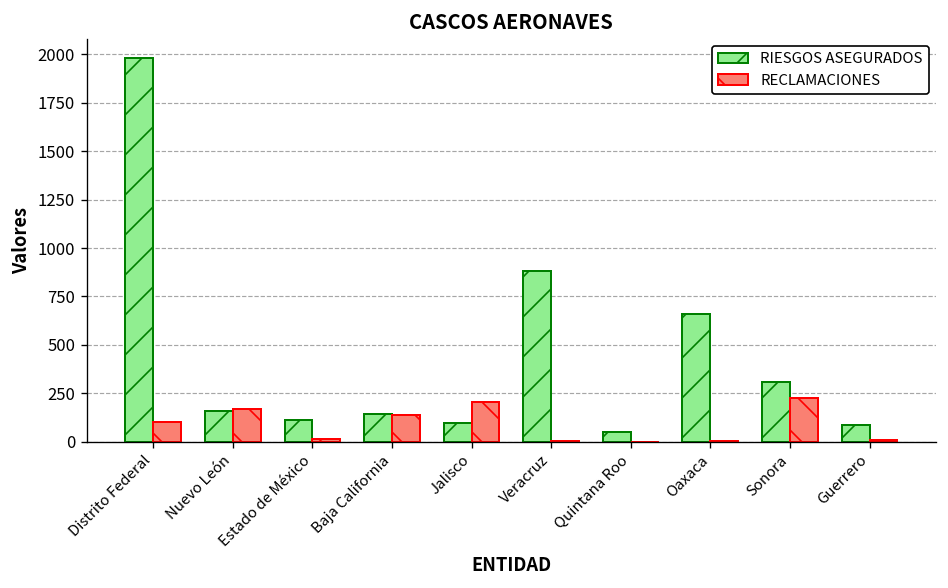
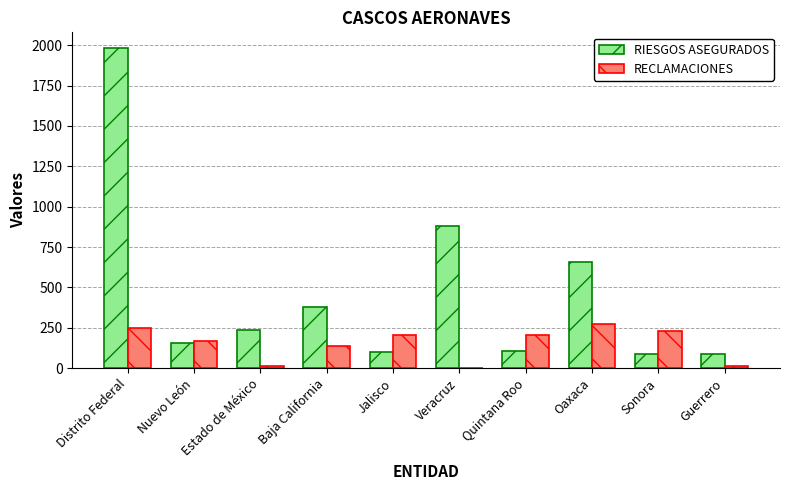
RECLAMACIONES, Distrito Federal: 100 -> 250
RIESGOS ASEGURADOS, Estado de México: 110 -> 240
RIESGOS ASEGURADOS, Baja California: 150 -> 380
RIESGOS ASEGURADOS, Quintana Roo: 50 -> 110
RECLAMACIONES, Quintana Roo: 0 -> 210
RECLAMACIONES, Oaxaca: 0 -> 280
RIESGOS ASEGURADOS, Sonora: 310 -> 90
